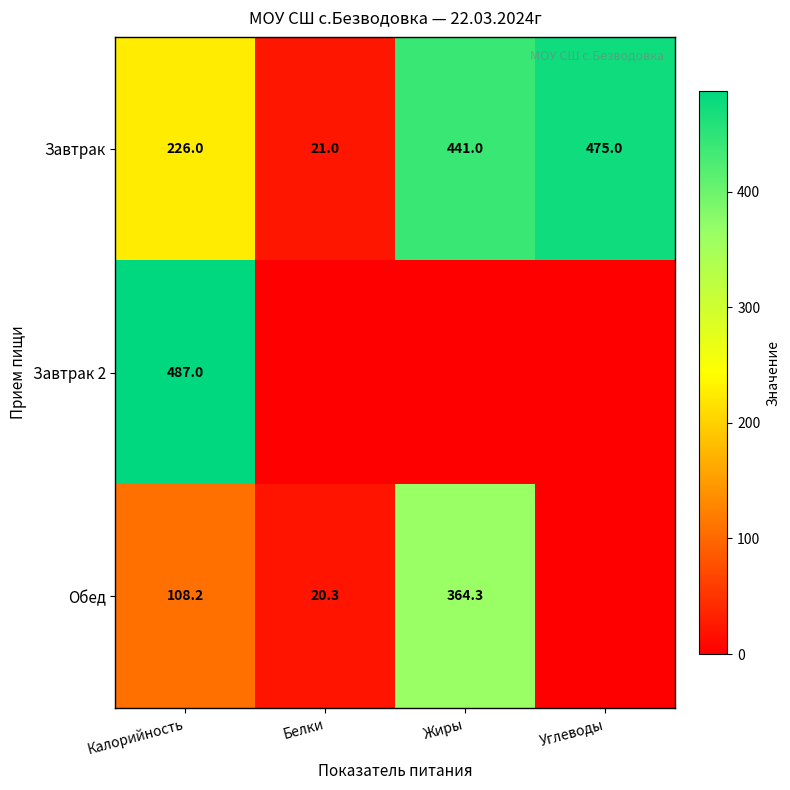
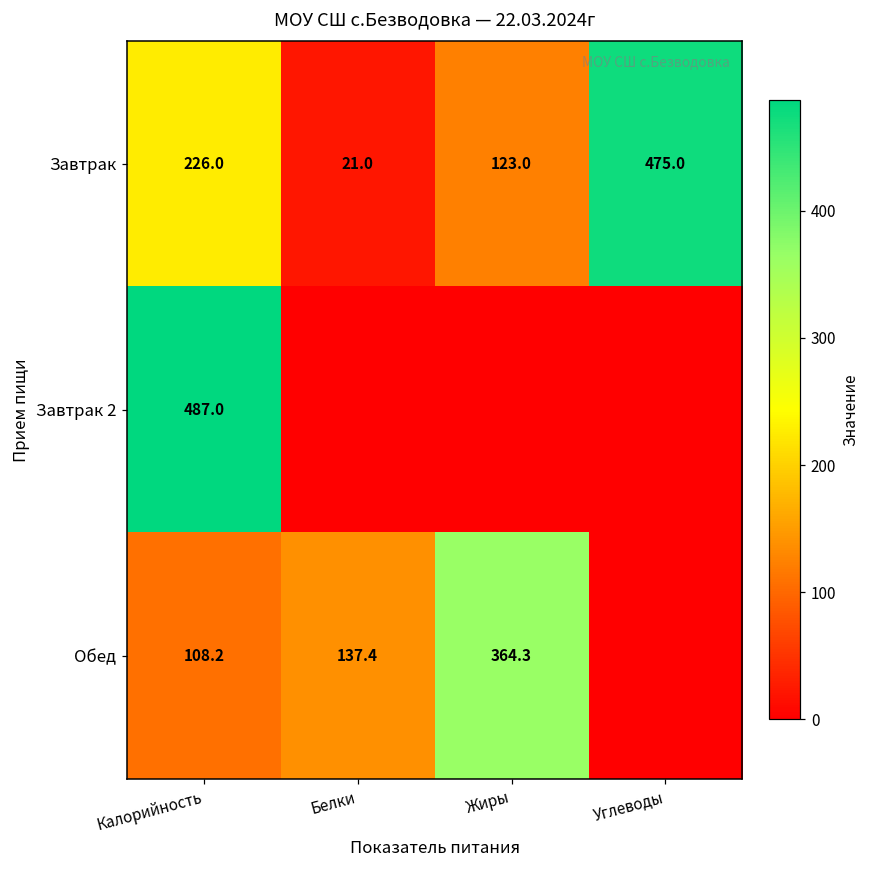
Завтрак, Жиры: 441.0 -> 123.0
Обед, Белки: 20.3 -> 137.4
